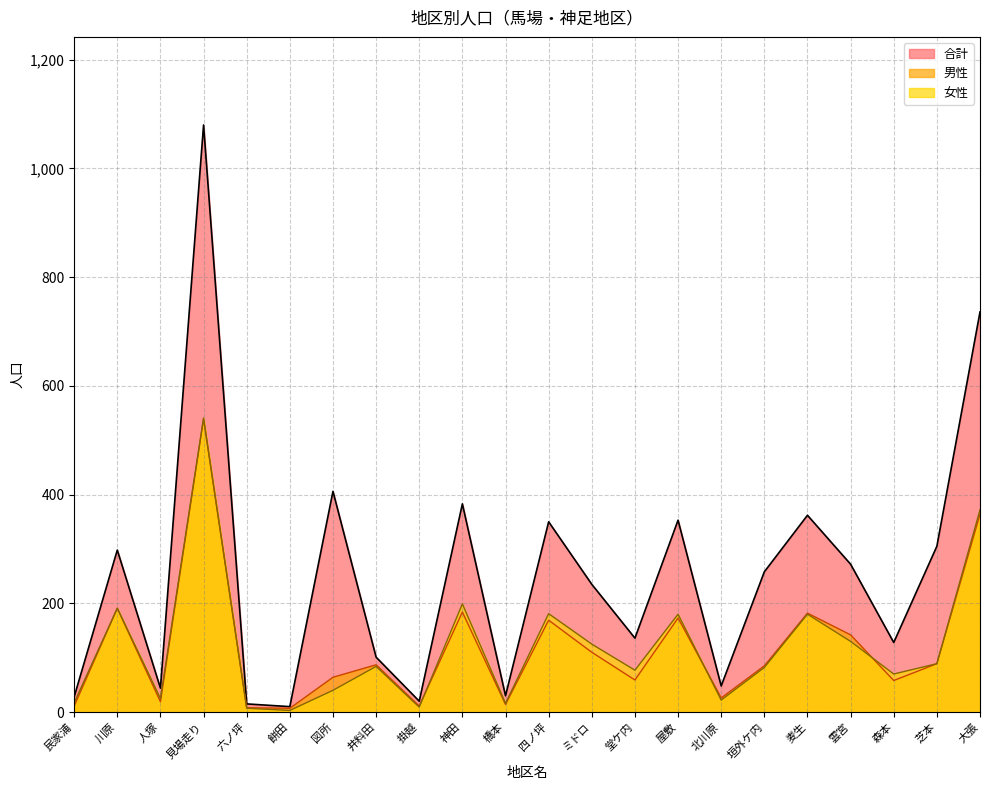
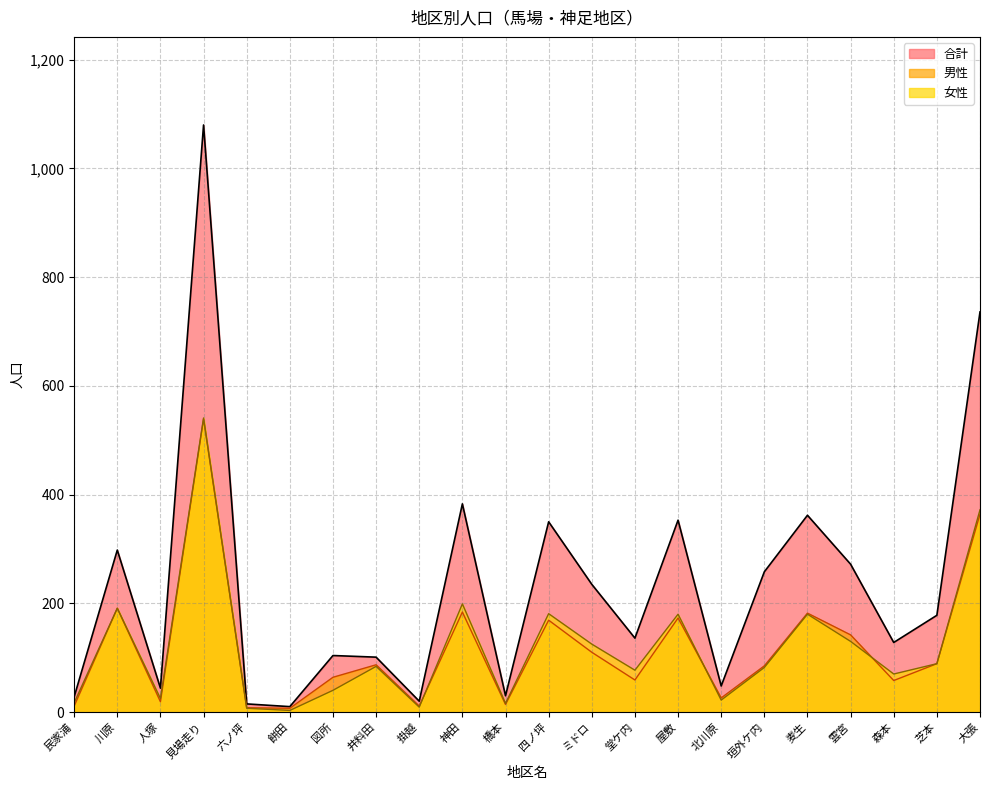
合計, 図所: 410 -> 100
合計, 芝本: 310 -> 180
